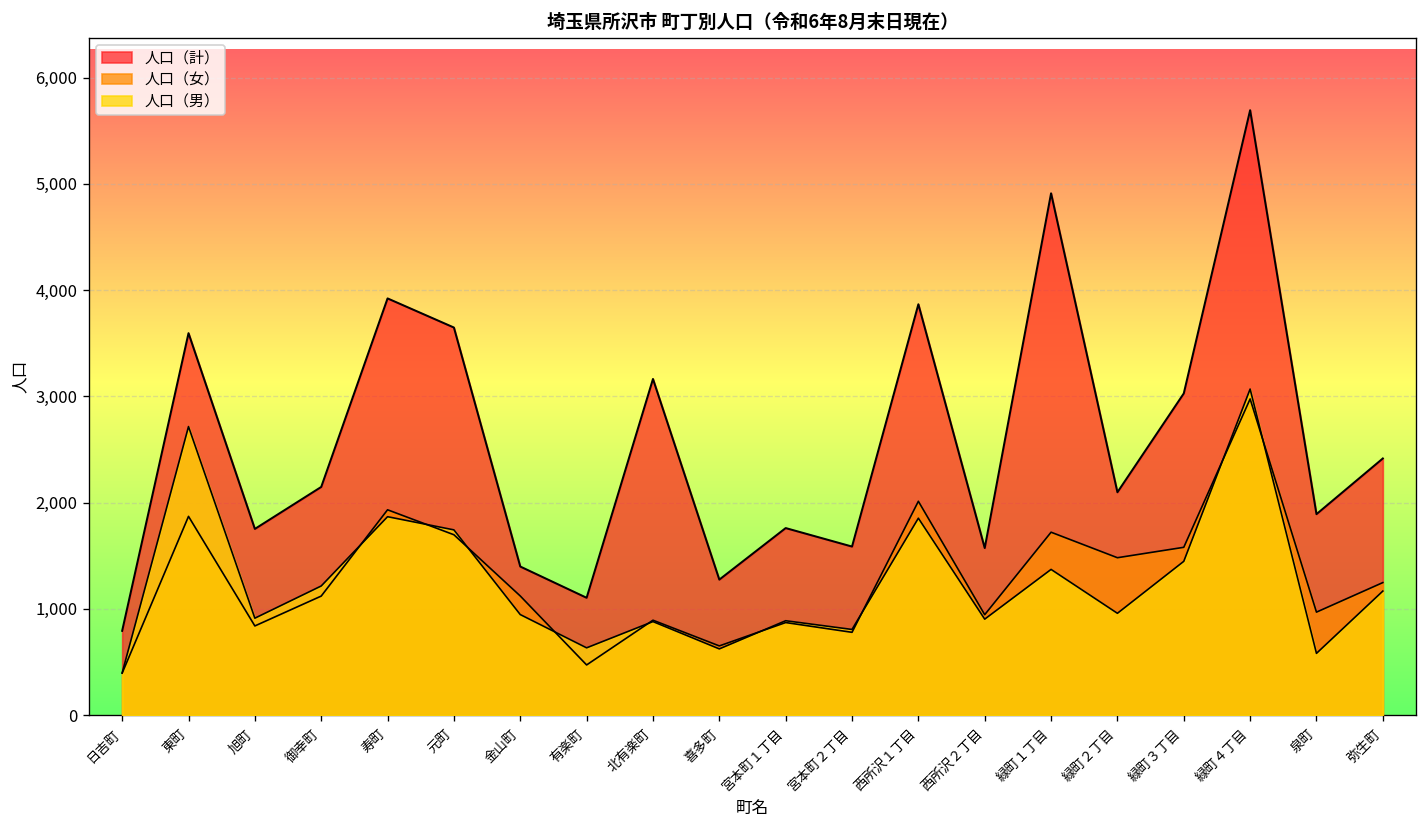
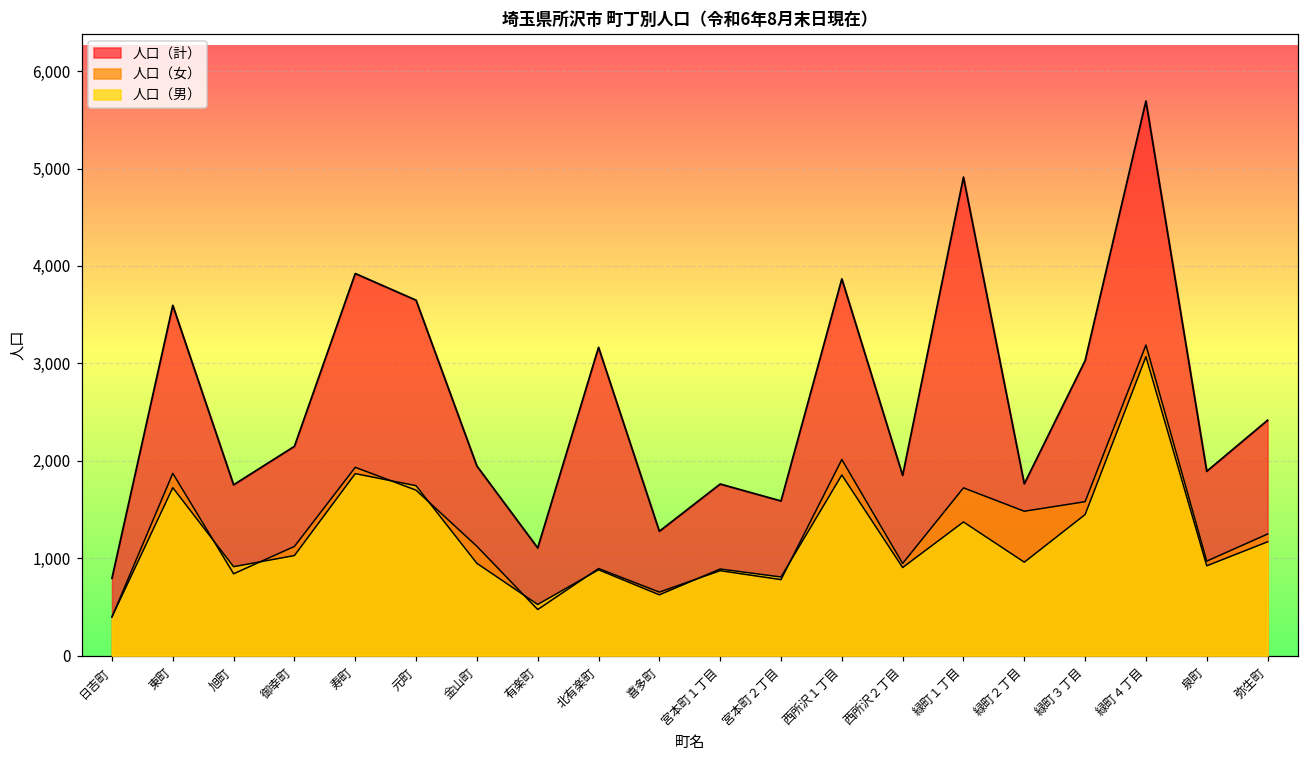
人口（男）, 東町: 2,700 -> 1,700
人口（男）, 御幸町: 1,200 -> 1,000
人口（計）, 金山町: 1,400 -> 1,900
人口（男）, 有楽町: 600 -> 500
人口（計）, 西所沢２丁目: 1,600 -> 1,900
人口（計）, 緑町２丁目: 2,100 -> 1,800
人口（女）, 緑町４丁目: 3,000 -> 3,200
人口（男）, 泉町: 600 -> 900
